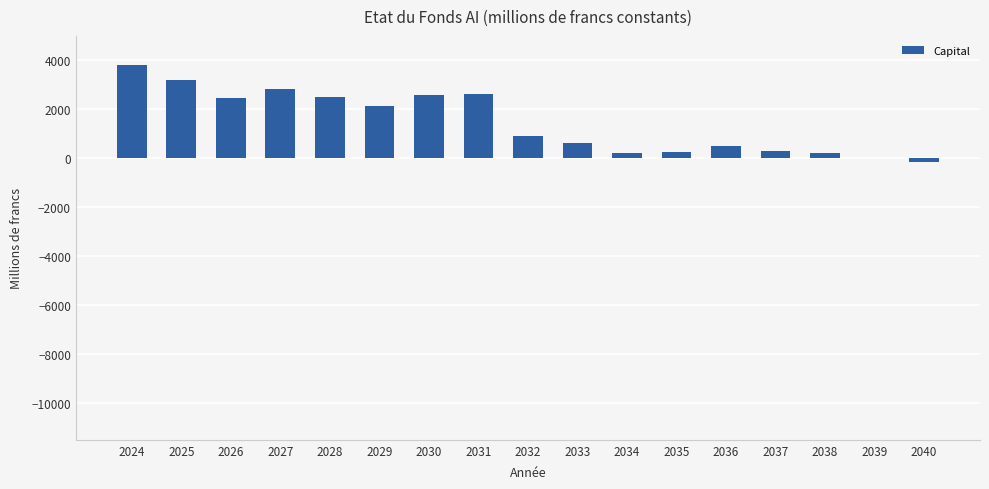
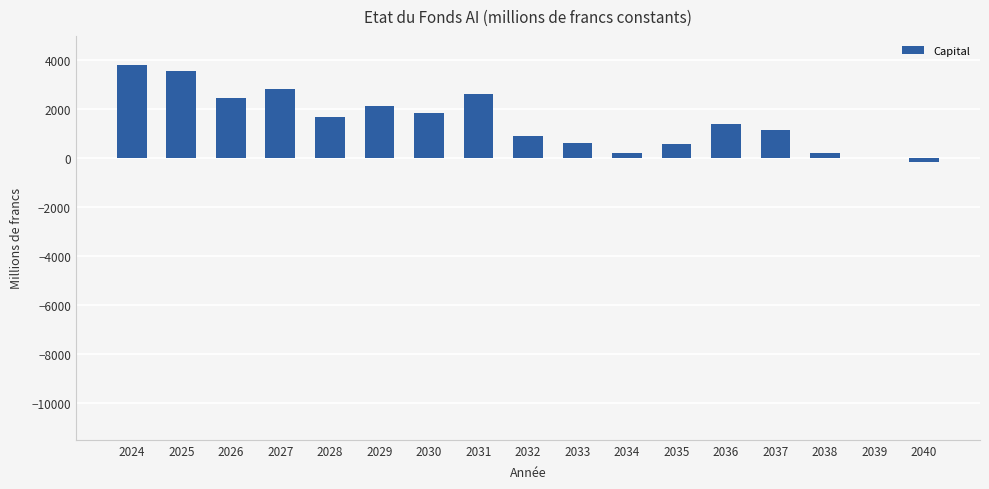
2025: 3200 -> 3600
2028: 2500 -> 1700
2030: 2600 -> 1900
2035: 300 -> 600
2036: 500 -> 1400
2037: 300 -> 1200
